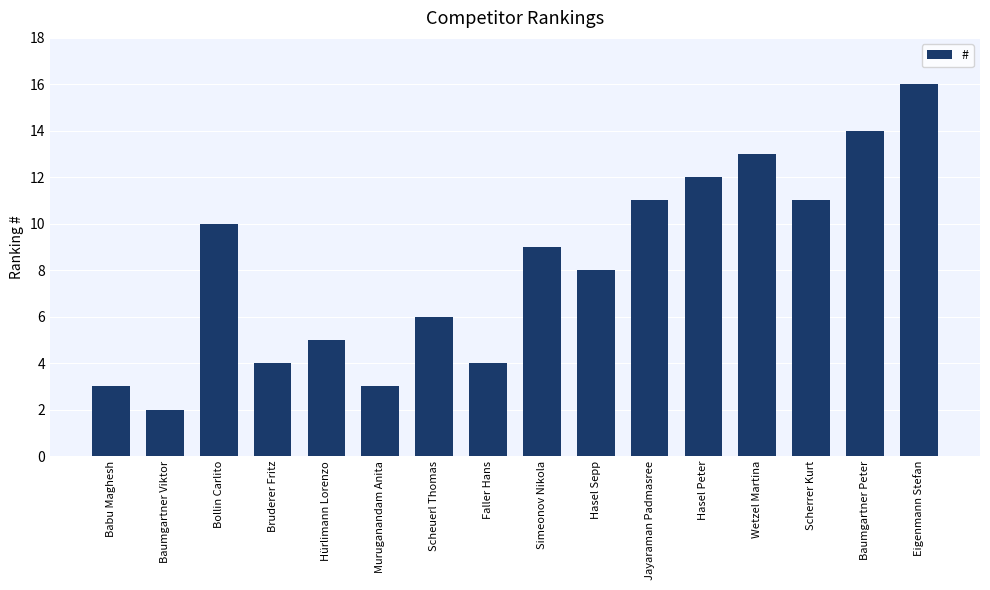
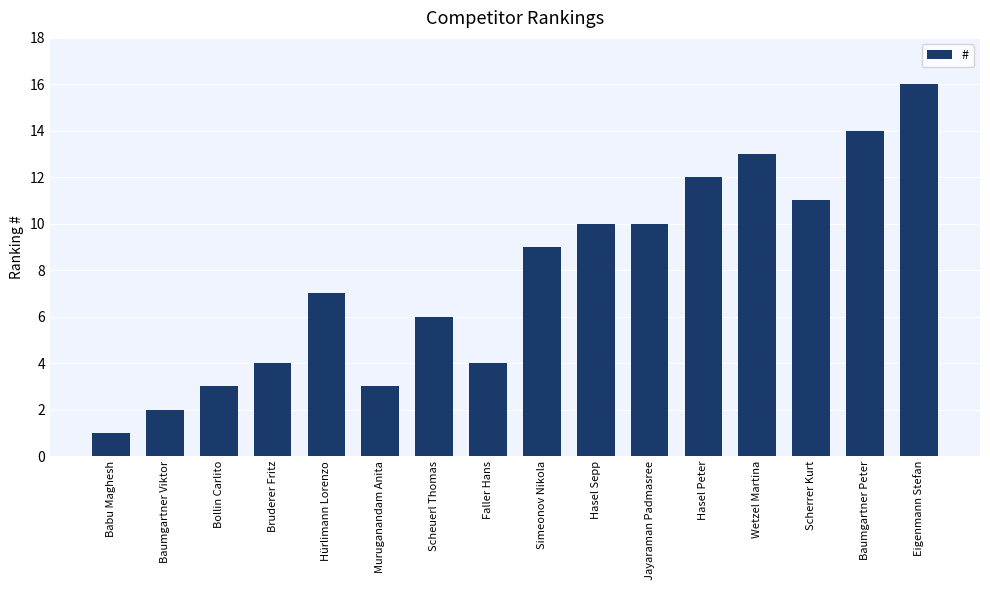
Babu Maghesh: 3 -> 1
Bollin Carlito: 10 -> 3
Hürlimann Lorenzo: 5 -> 7
Hasel Sepp: 8 -> 10
Jayaraman Padmasree: 11 -> 10
